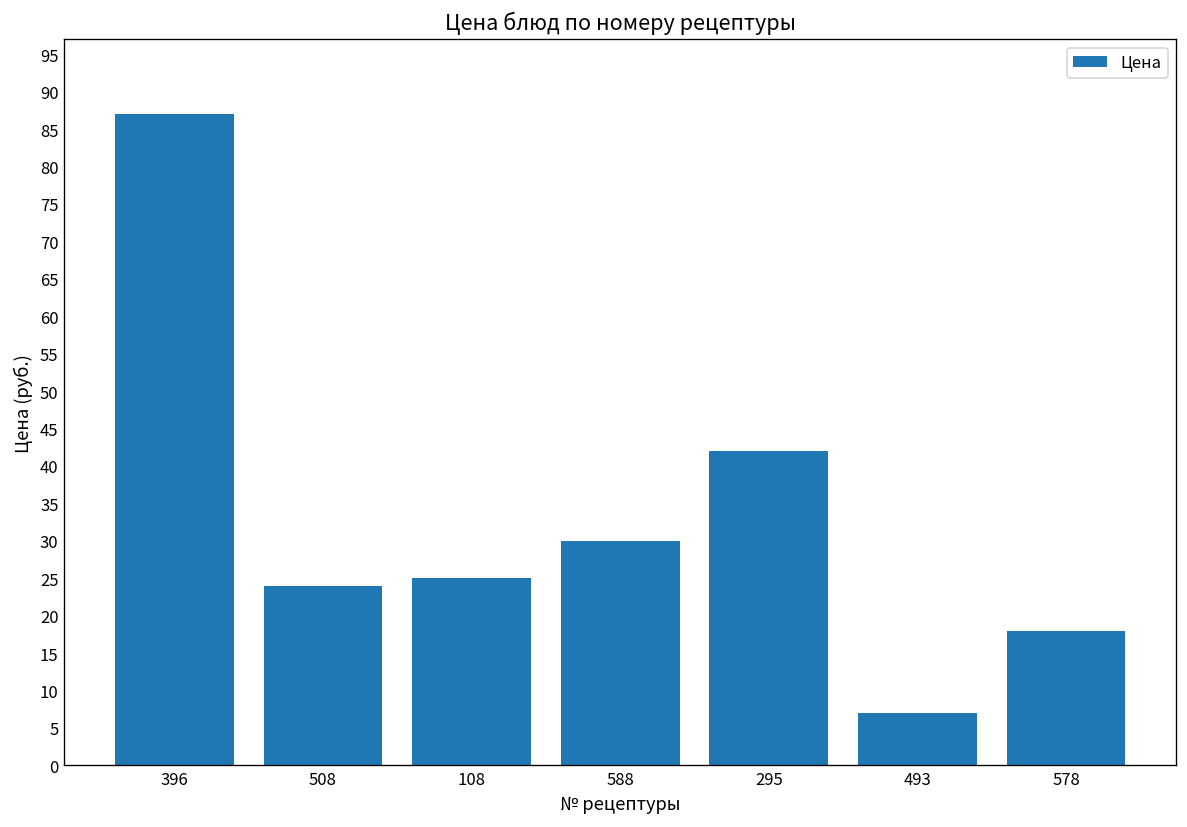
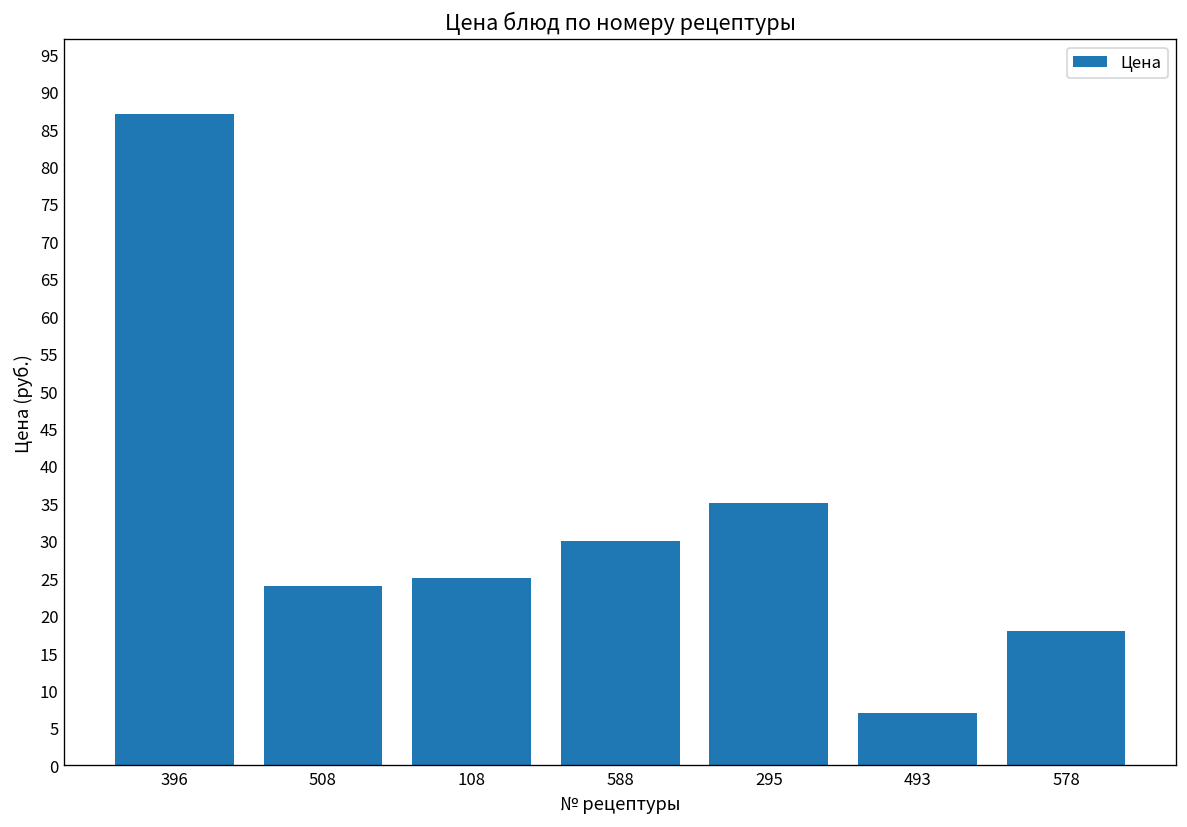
295: 42 -> 35
